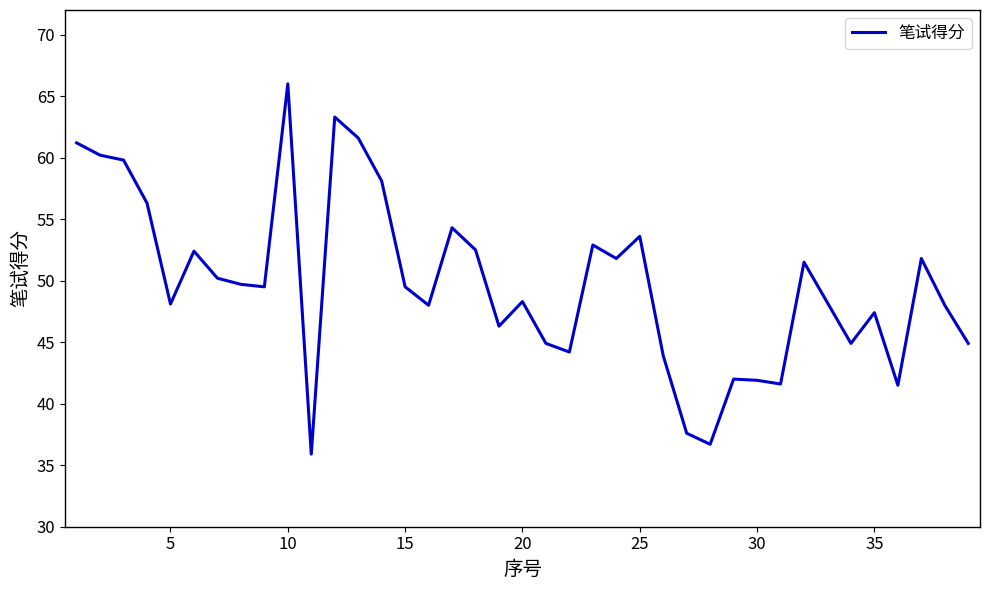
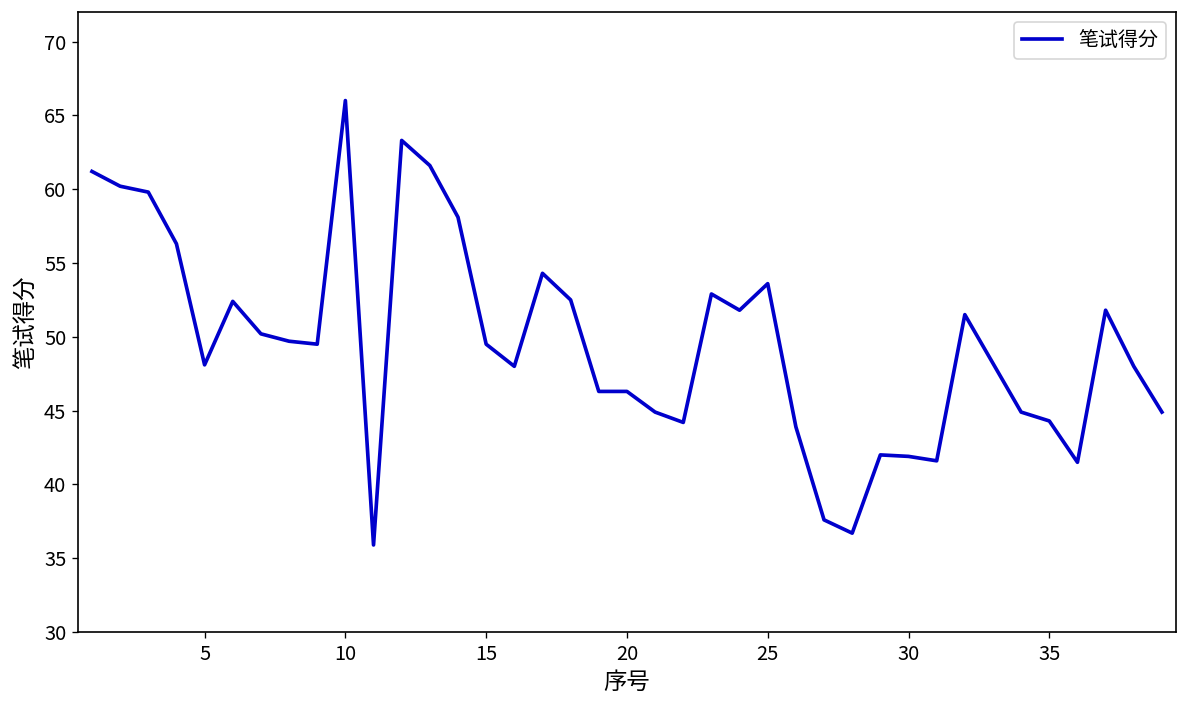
20: 48.3 -> 46.3
35: 47.4 -> 44.3
